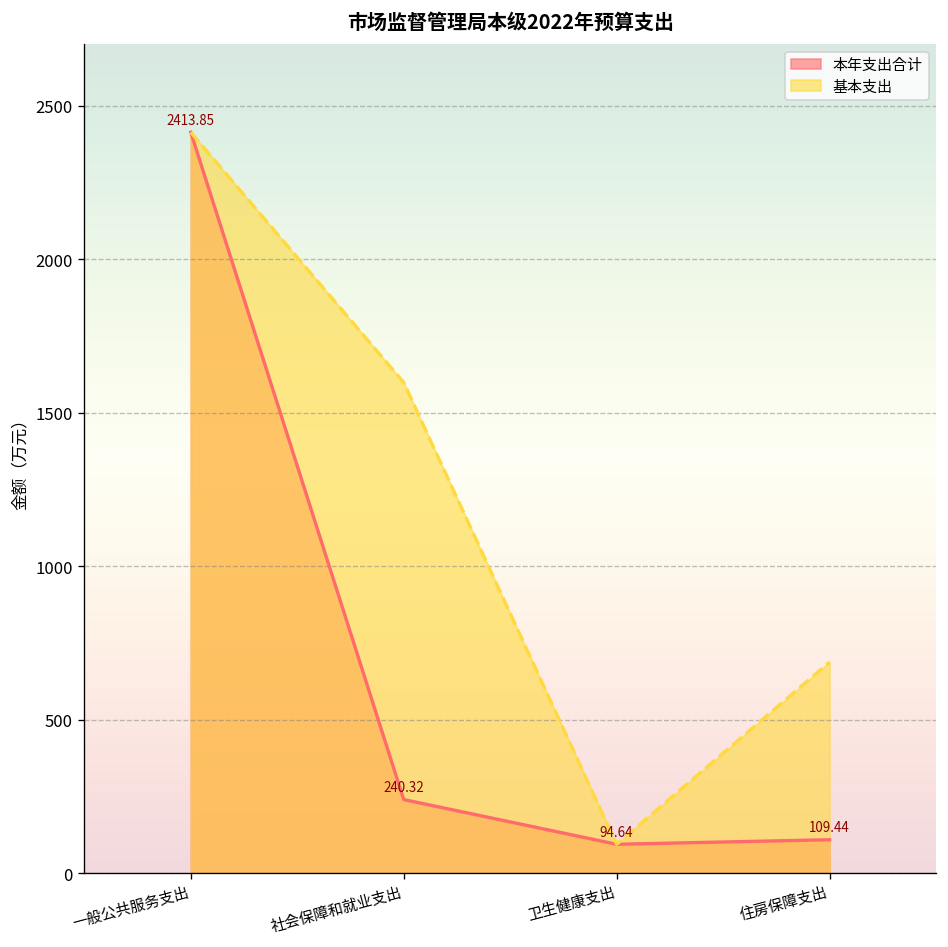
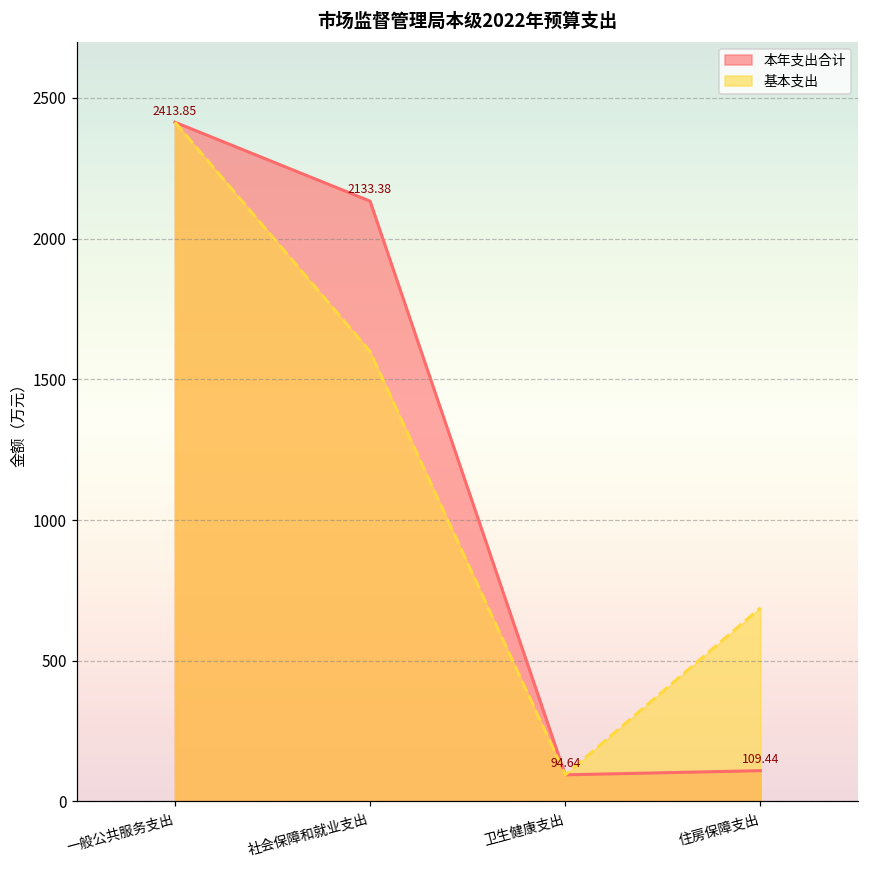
本年支出合计, 社会保障和就业支出: 240.32 -> 2133.38
